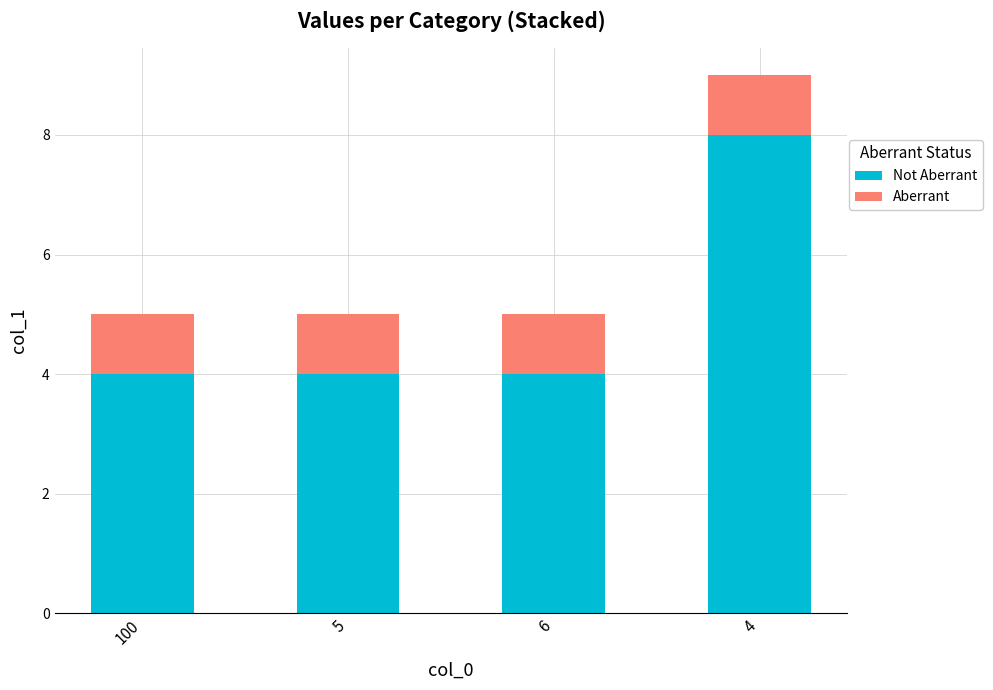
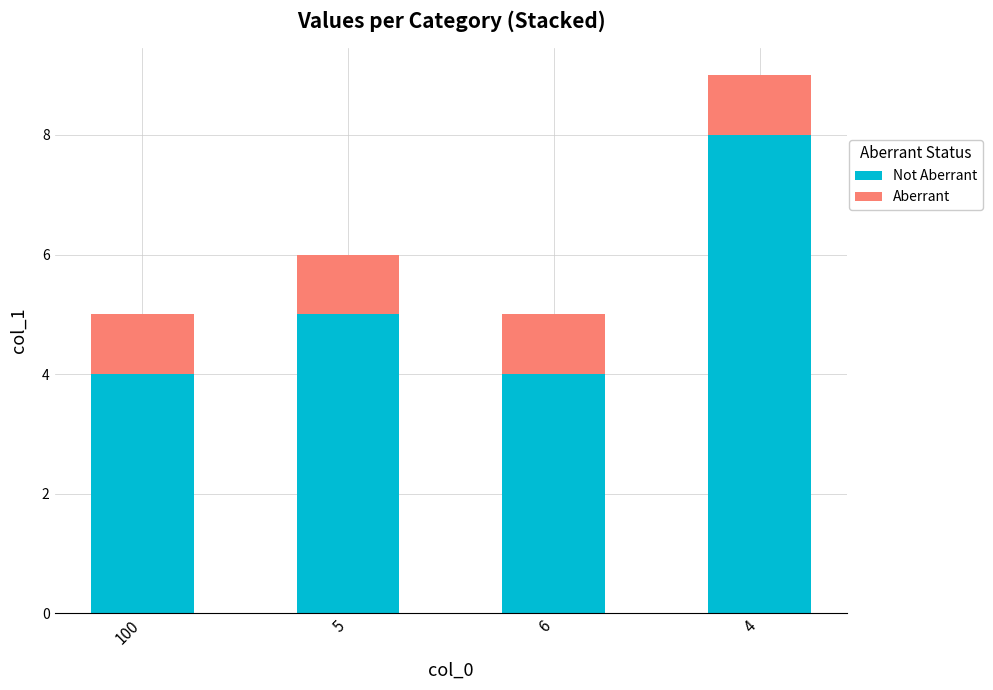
Not Aberrant, 5: 4.0 -> 5.0
